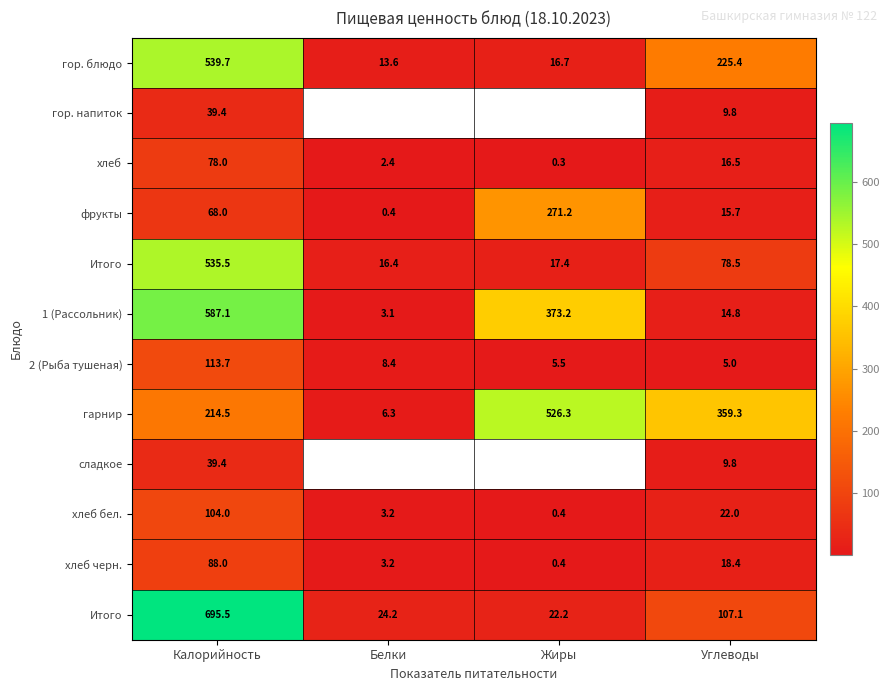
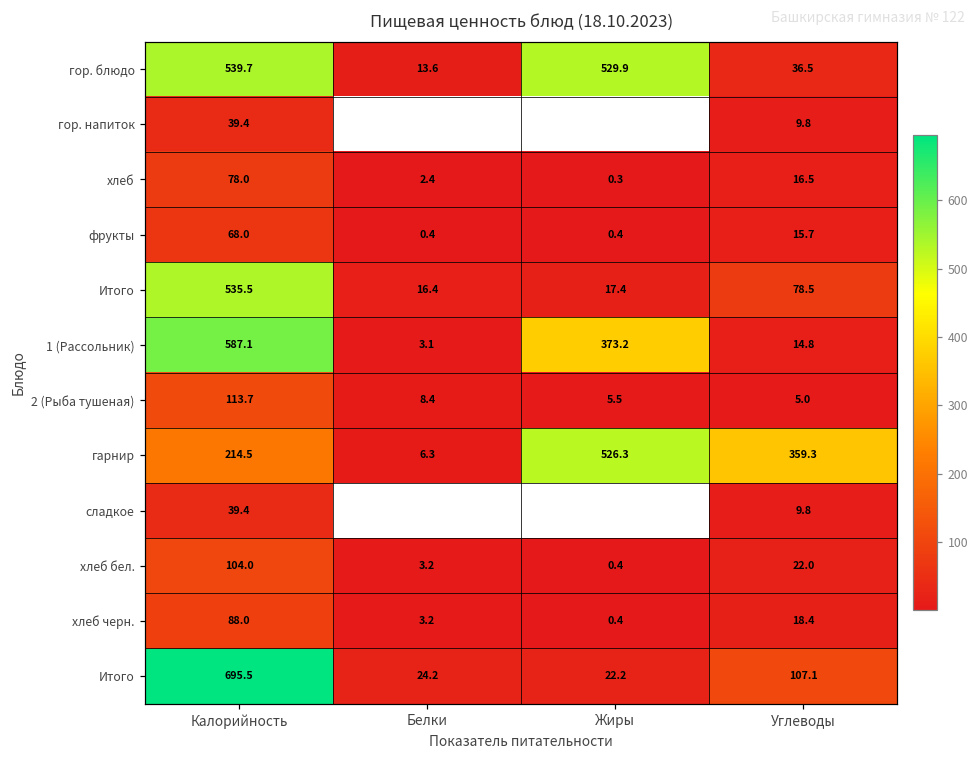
гор. блюдо, Жиры: 16.7 -> 529.9
гор. блюдо, Углеводы: 225.4 -> 36.5
фрукты, Жиры: 271.2 -> 0.4
